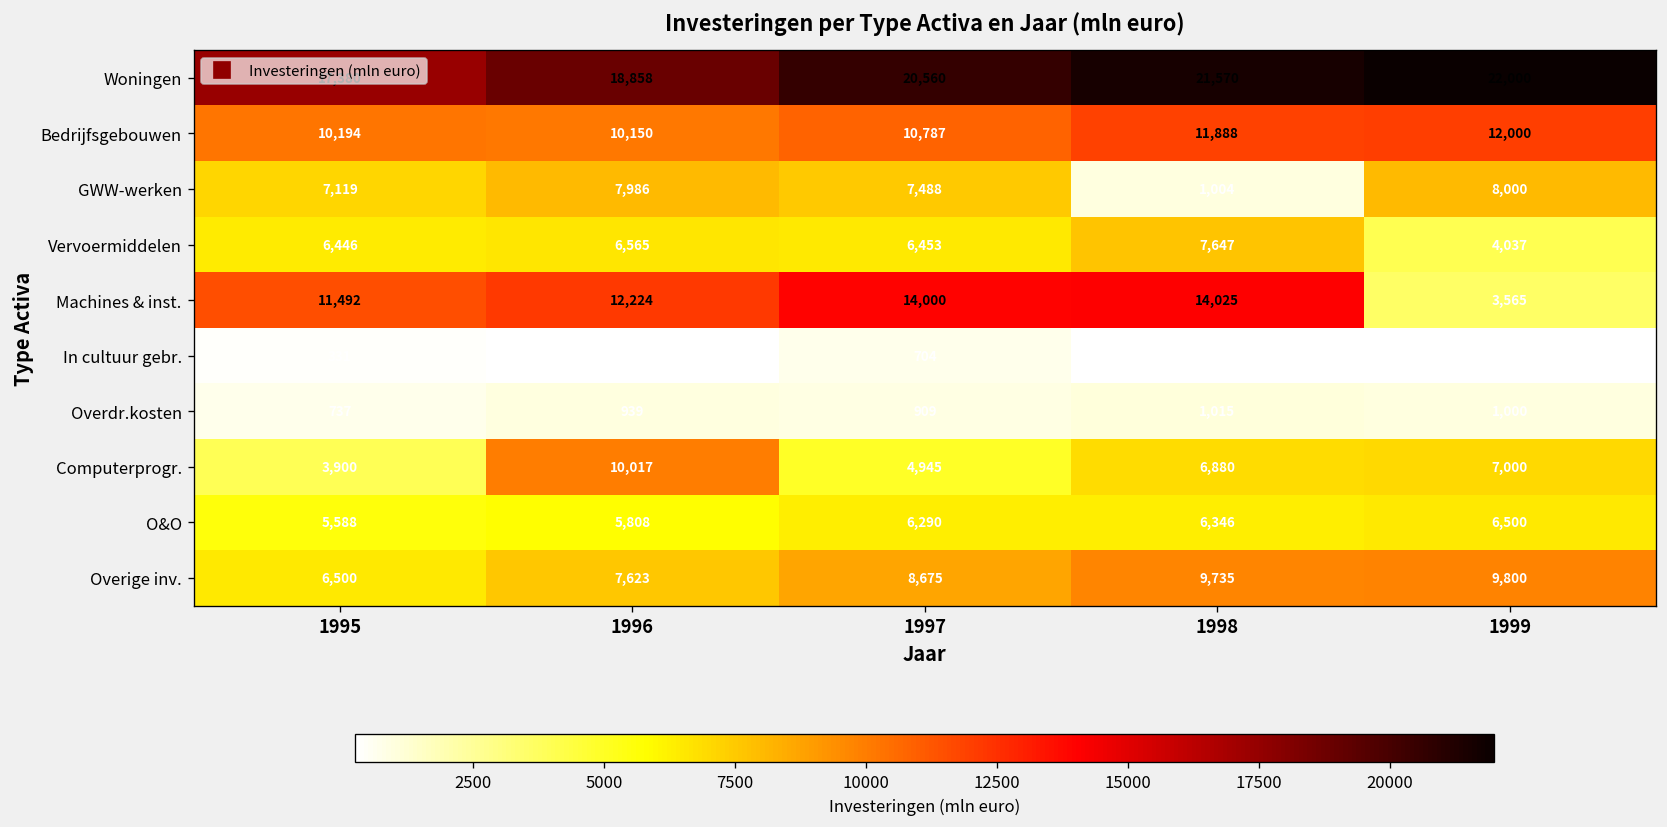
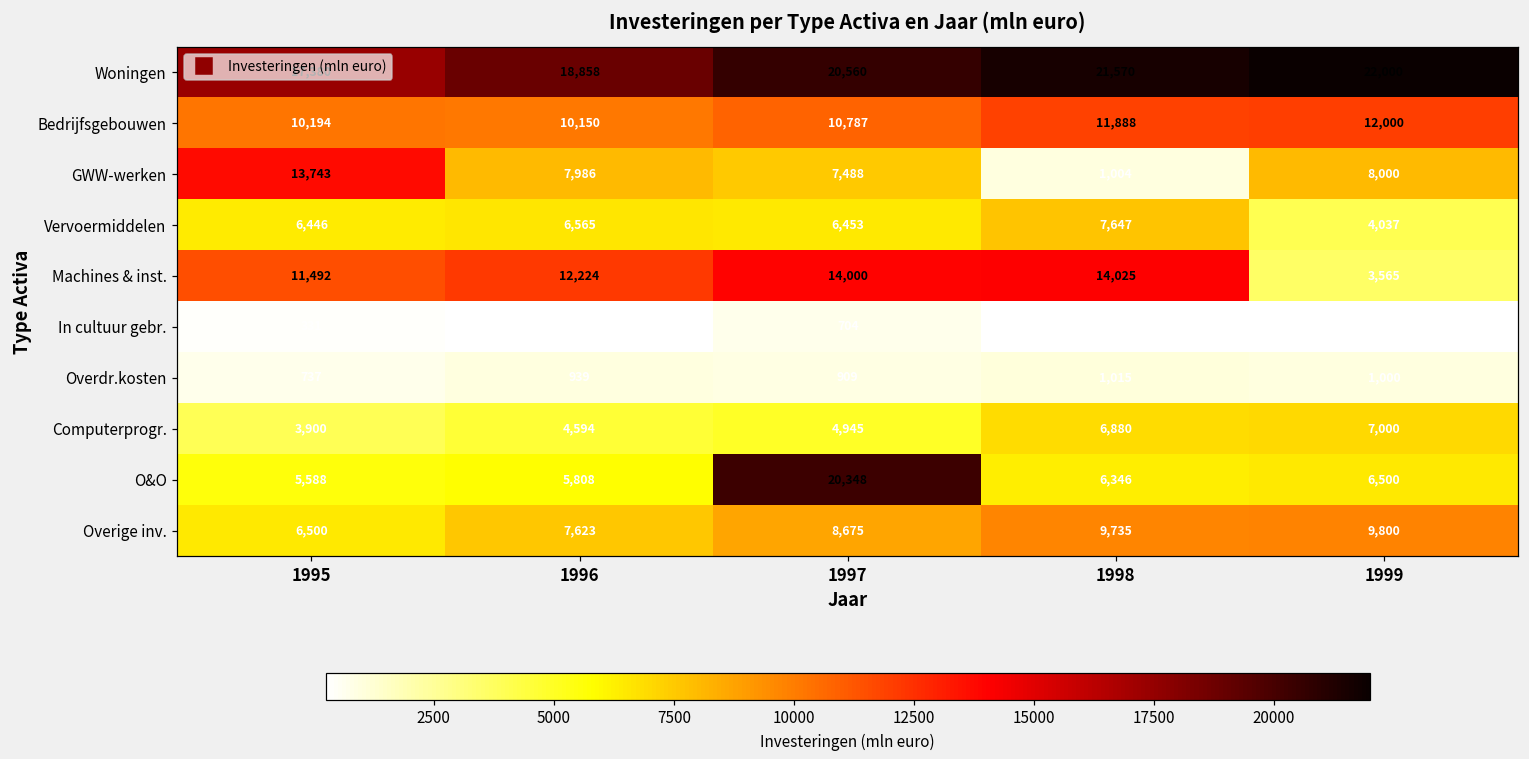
GWW-werken, 1995: 7,119 -> 13,743
Computerprogr., 1996: 10,017 -> 4,594
O&O, 1997: 6,290 -> 20,348
